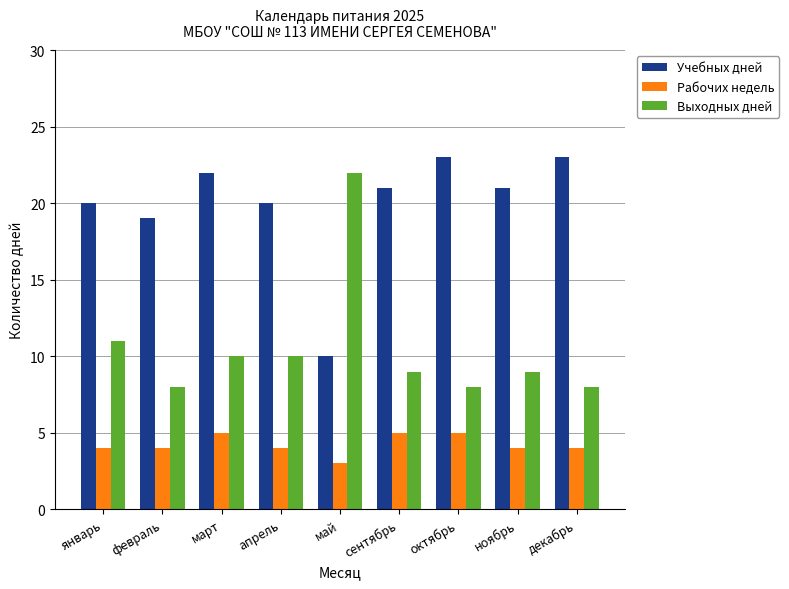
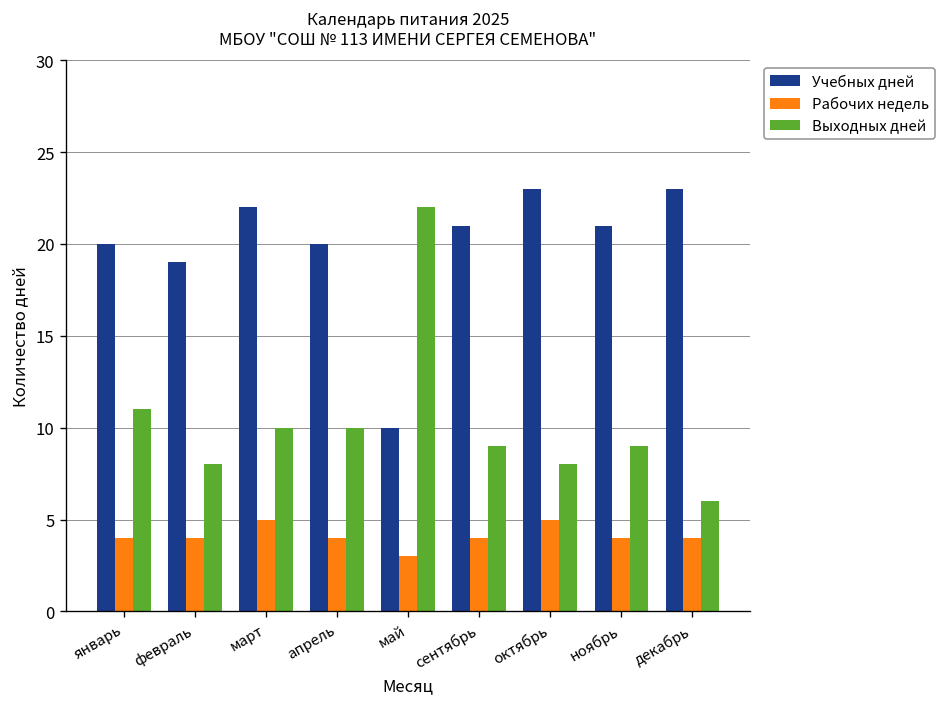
Рабочих недель, сентябрь: 5 -> 4
Выходных дней, декабрь: 8 -> 6
